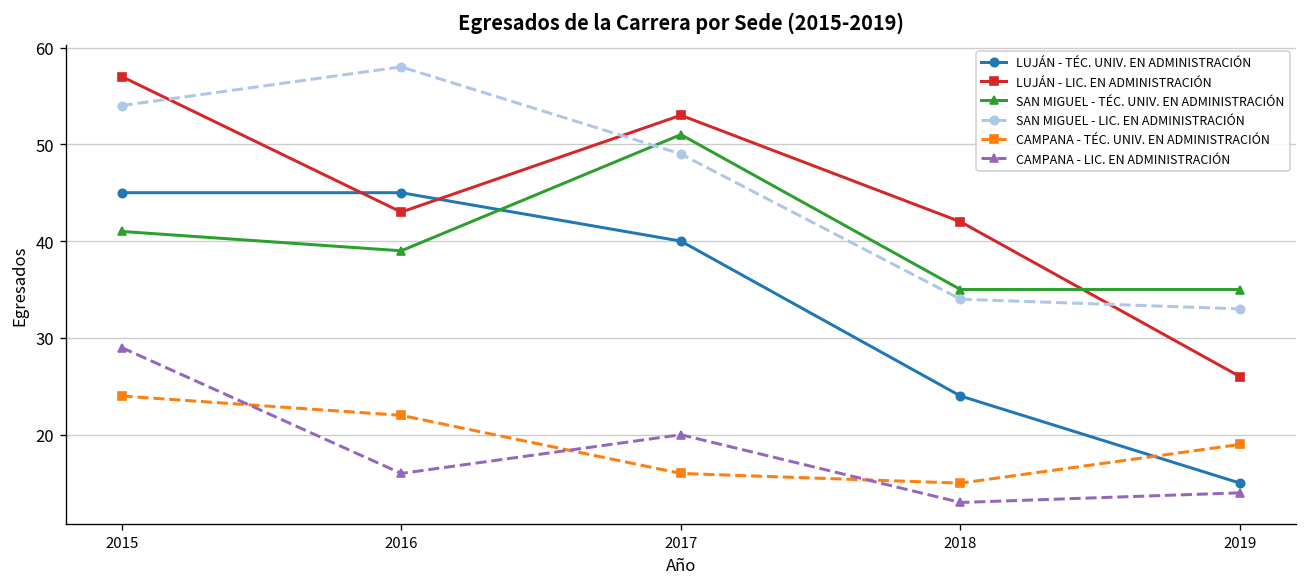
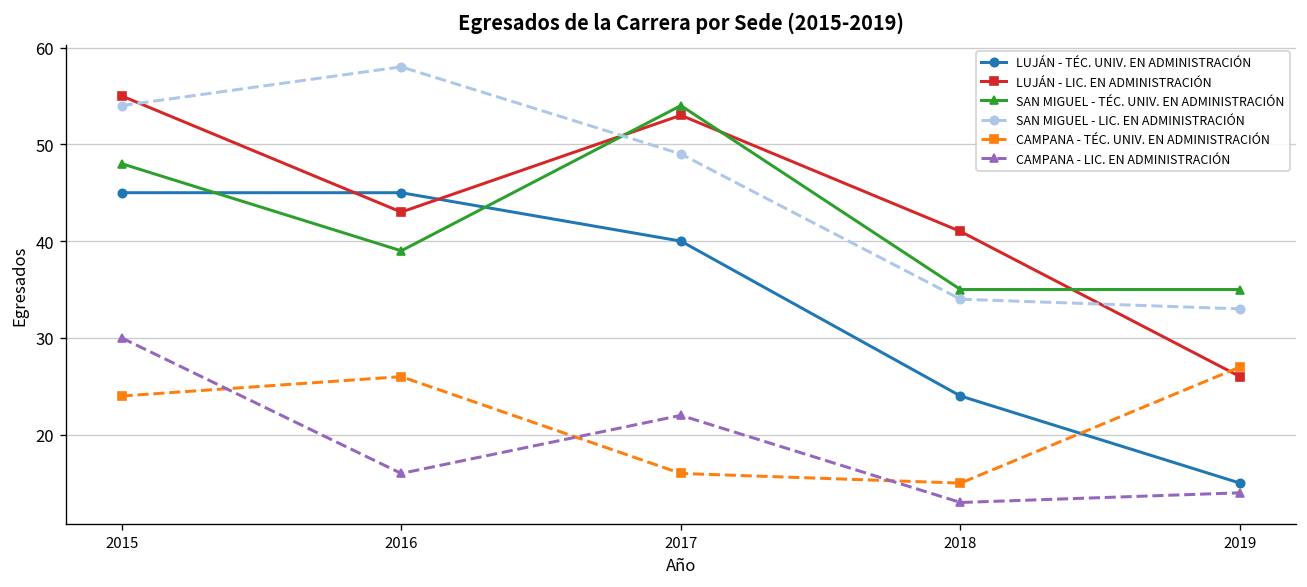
LUJÁN - LIC. EN ADMINISTRACIÓN, 2015: 57 -> 55
SAN MIGUEL - TÉC. UNIV. EN ADMINISTRACIÓN, 2015: 41 -> 48
CAMPANA - LIC. EN ADMINISTRACIÓN, 2015: 29 -> 30
CAMPANA - TÉC. UNIV. EN ADMINISTRACIÓN, 2016: 22 -> 26
SAN MIGUEL - TÉC. UNIV. EN ADMINISTRACIÓN, 2017: 51 -> 54
CAMPANA - LIC. EN ADMINISTRACIÓN, 2017: 20 -> 22
LUJÁN - LIC. EN ADMINISTRACIÓN, 2018: 42 -> 41
CAMPANA - TÉC. UNIV. EN ADMINISTRACIÓN, 2019: 19 -> 27
